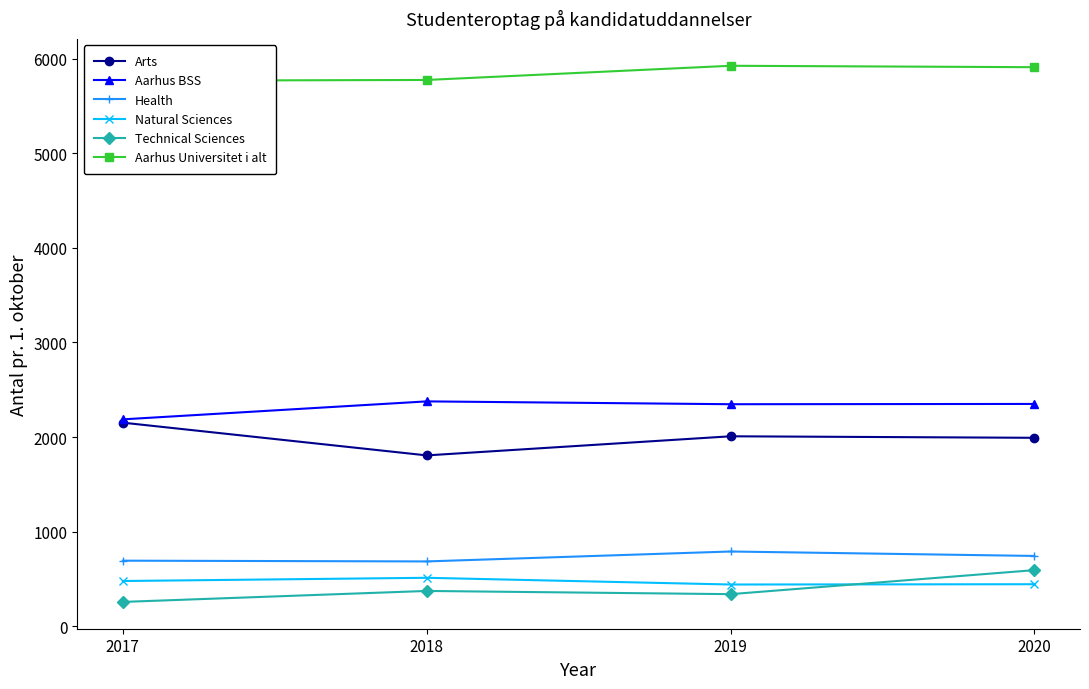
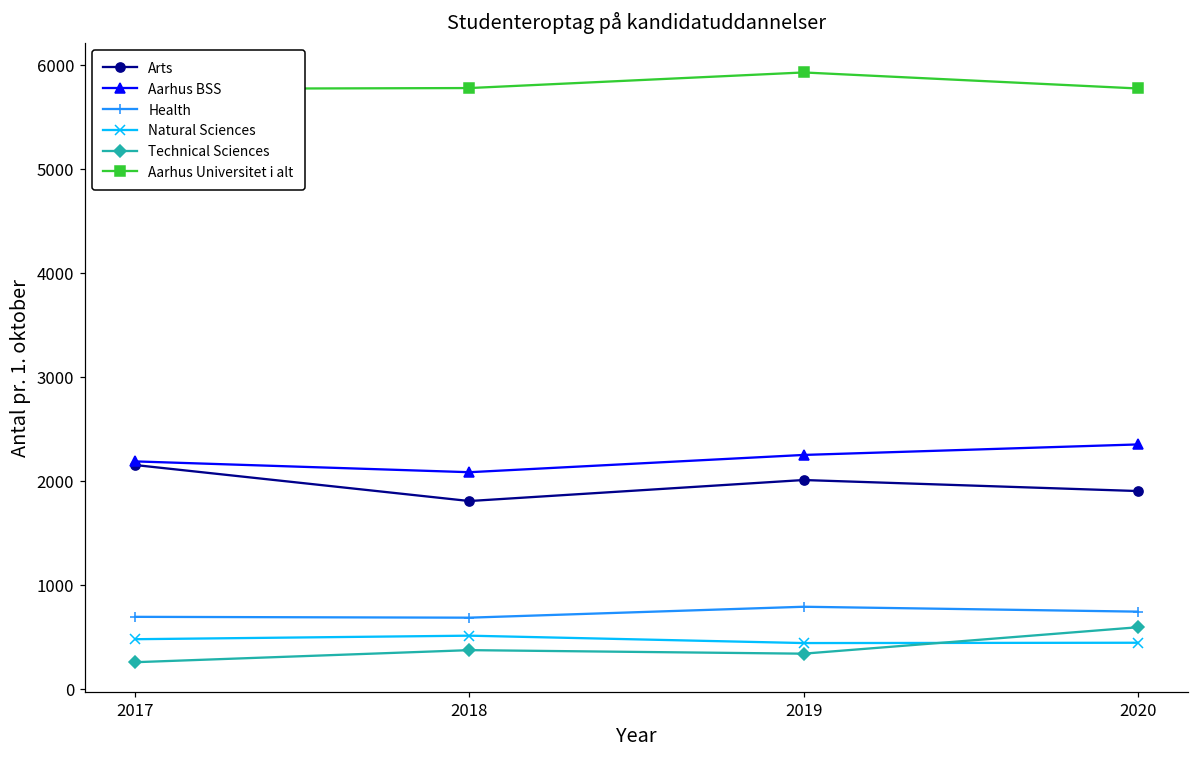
Aarhus BSS, 2018: 2400 -> 2100
Aarhus BSS, 2019: 2300 -> 2200
Arts, 2020: 2000 -> 1900
Aarhus Universitet i alt, 2020: 5900 -> 5800
